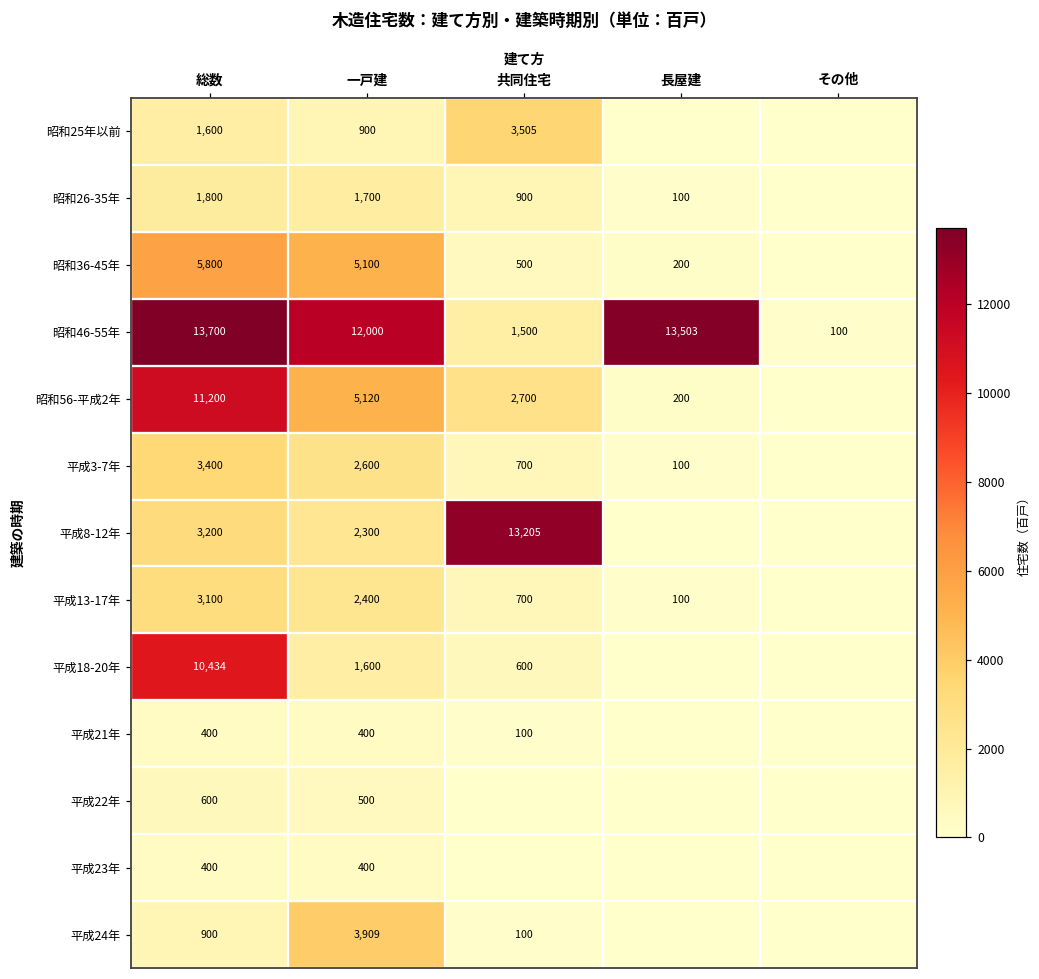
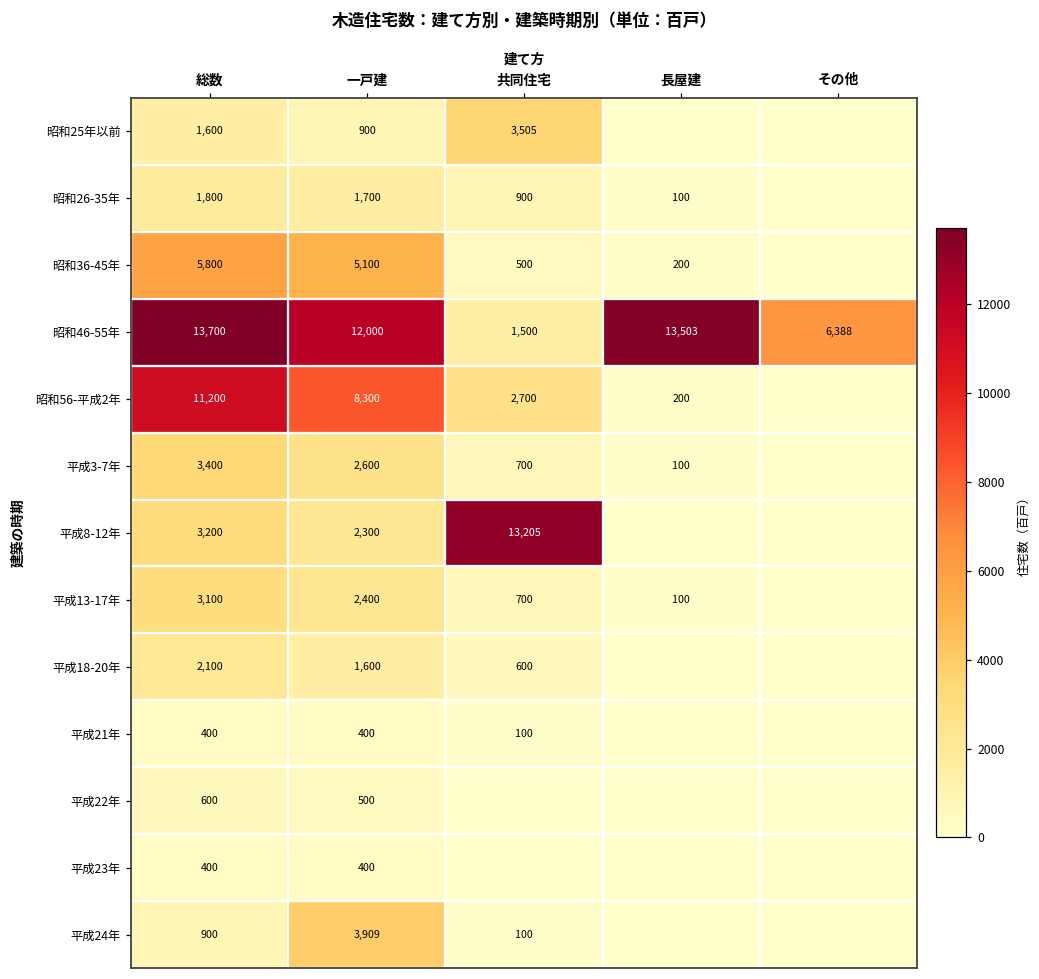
昭和46-55年, その他: 100 -> 6,388
昭和56-平成2年, 一戸建: 5,120 -> 8,300
平成18-20年, 総数: 10,434 -> 2,100
